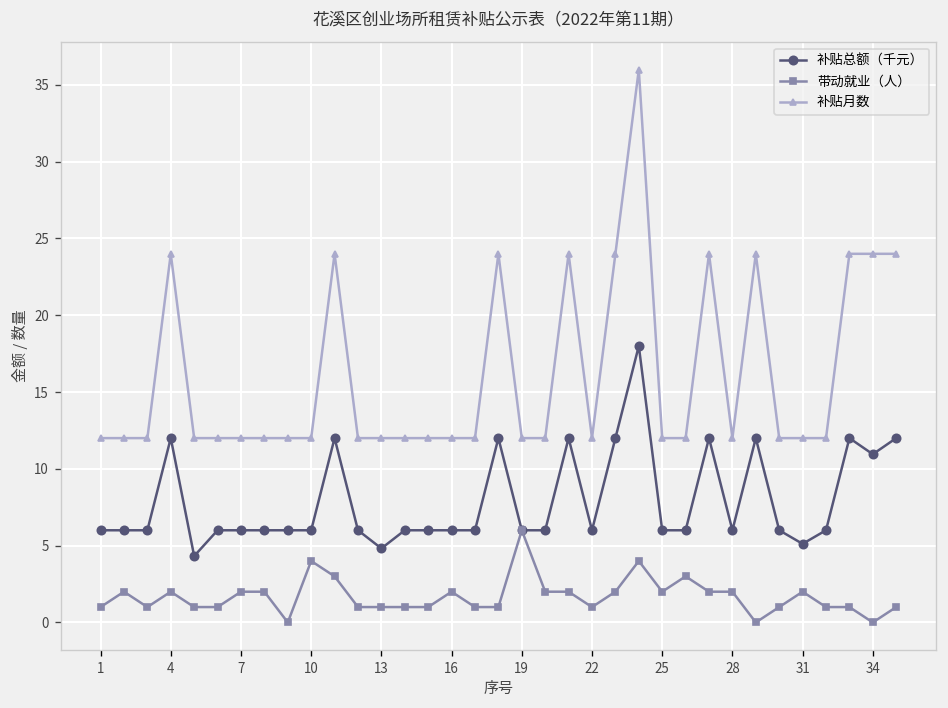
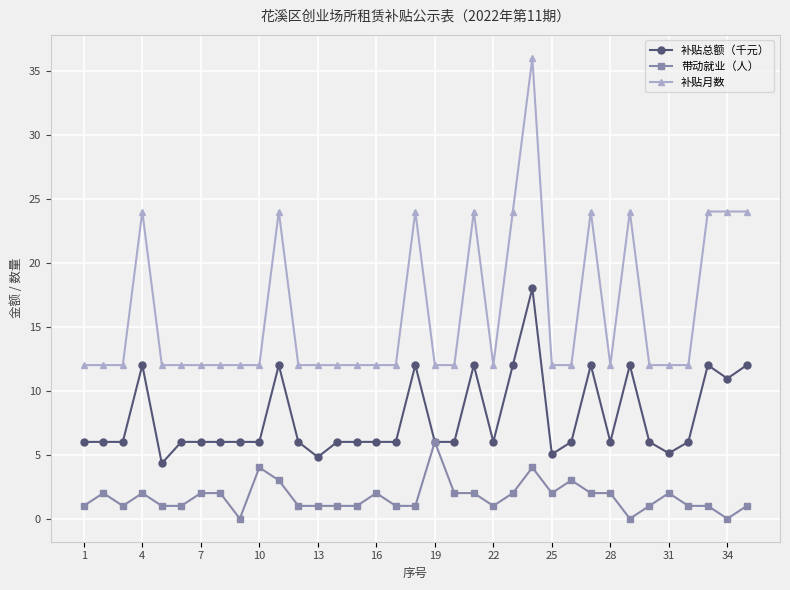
补贴总额（千元）, 25: 6.0 -> 5.0
